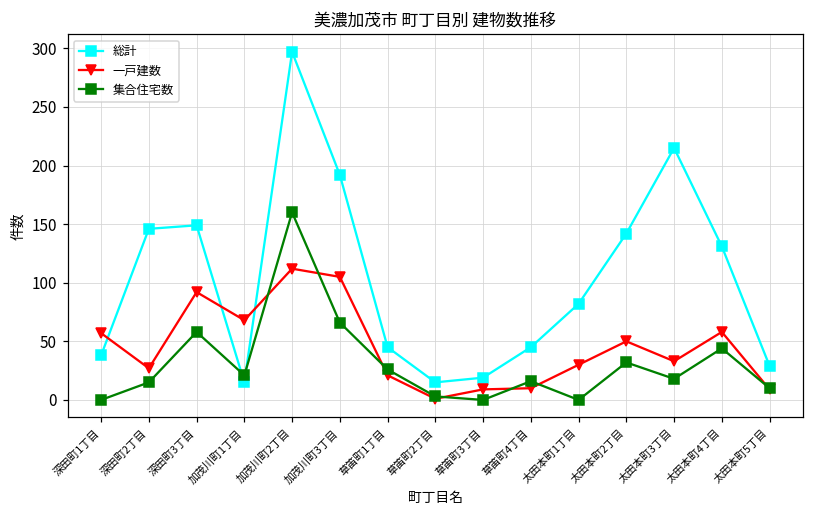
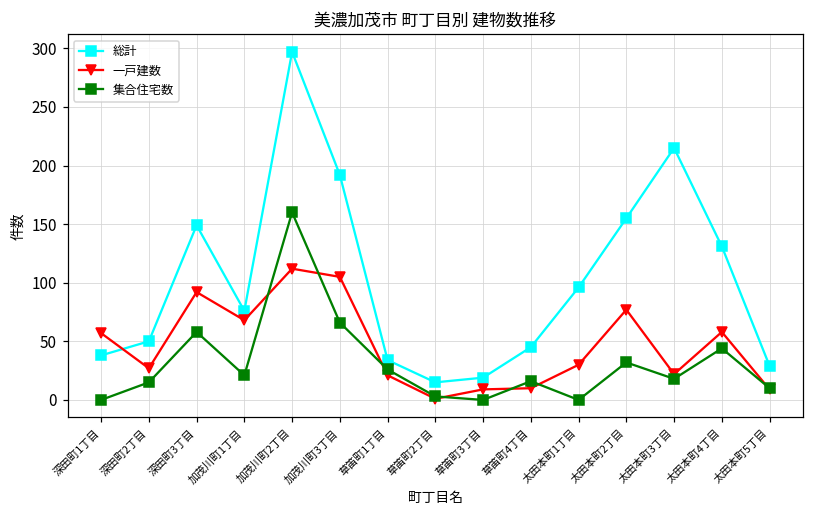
総計, 深田町2丁目: 146 -> 50
総計, 加茂川町1丁目: 15 -> 76
総計, 草笛町1丁目: 45 -> 34
総計, 太田本町1丁目: 82 -> 96
総計, 太田本町2丁目: 142 -> 155
一戸建数, 太田本町2丁目: 50 -> 77
一戸建数, 太田本町3丁目: 33 -> 22
